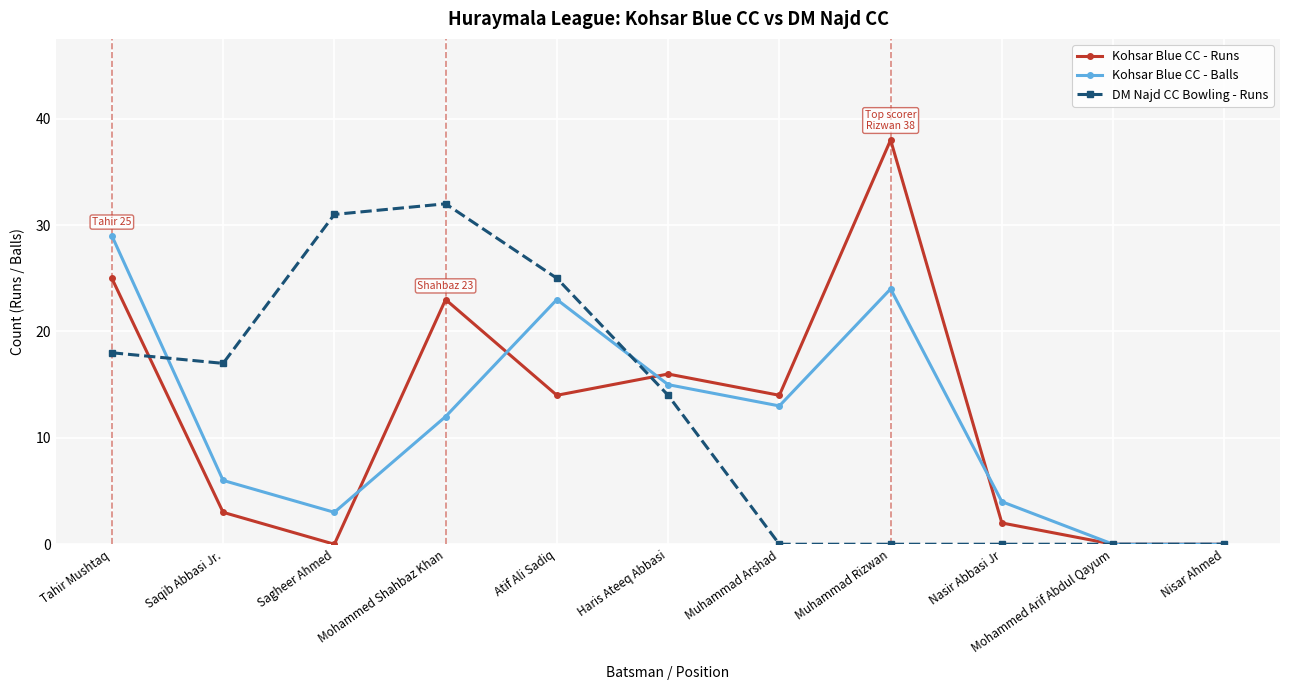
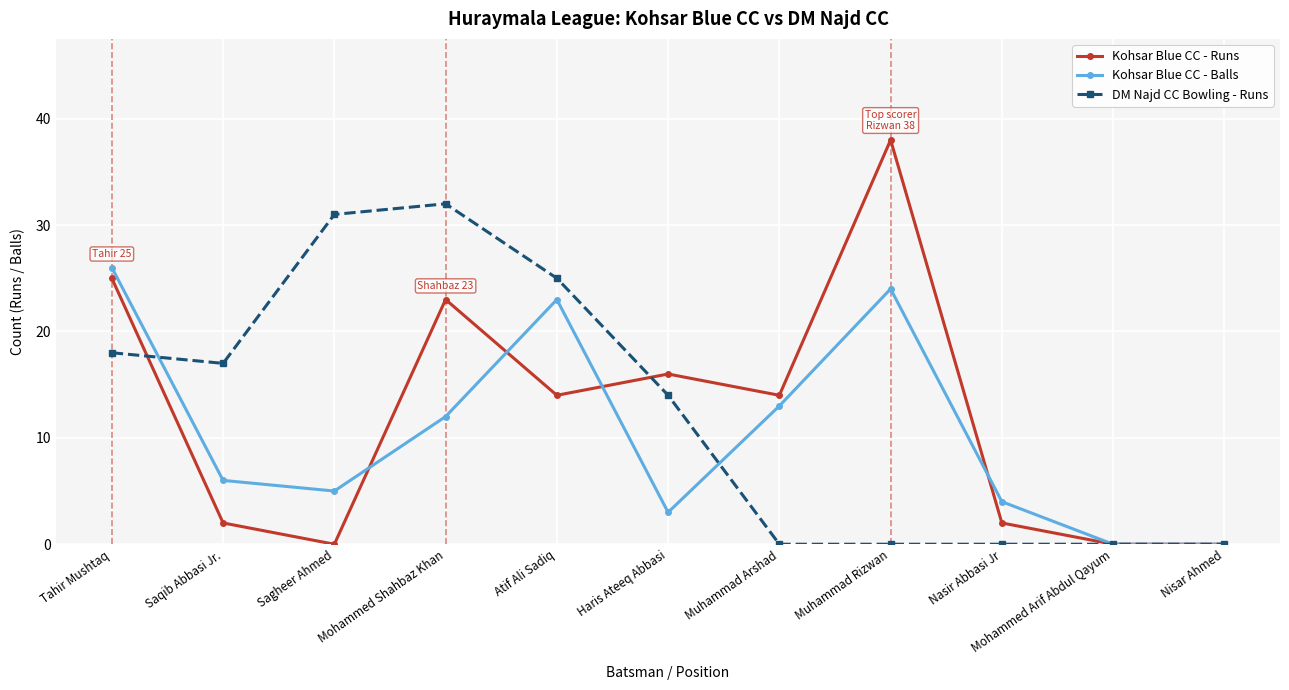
Kohsar Blue CC - Balls, Tahir Mushtaq: 29 -> 26
Kohsar Blue CC - Runs, Saqib Abbasi Jr.: 3 -> 2
Kohsar Blue CC - Balls, Sagheer Ahmed: 3 -> 5
Kohsar Blue CC - Balls, Haris Ateeq Abbasi: 15 -> 3
